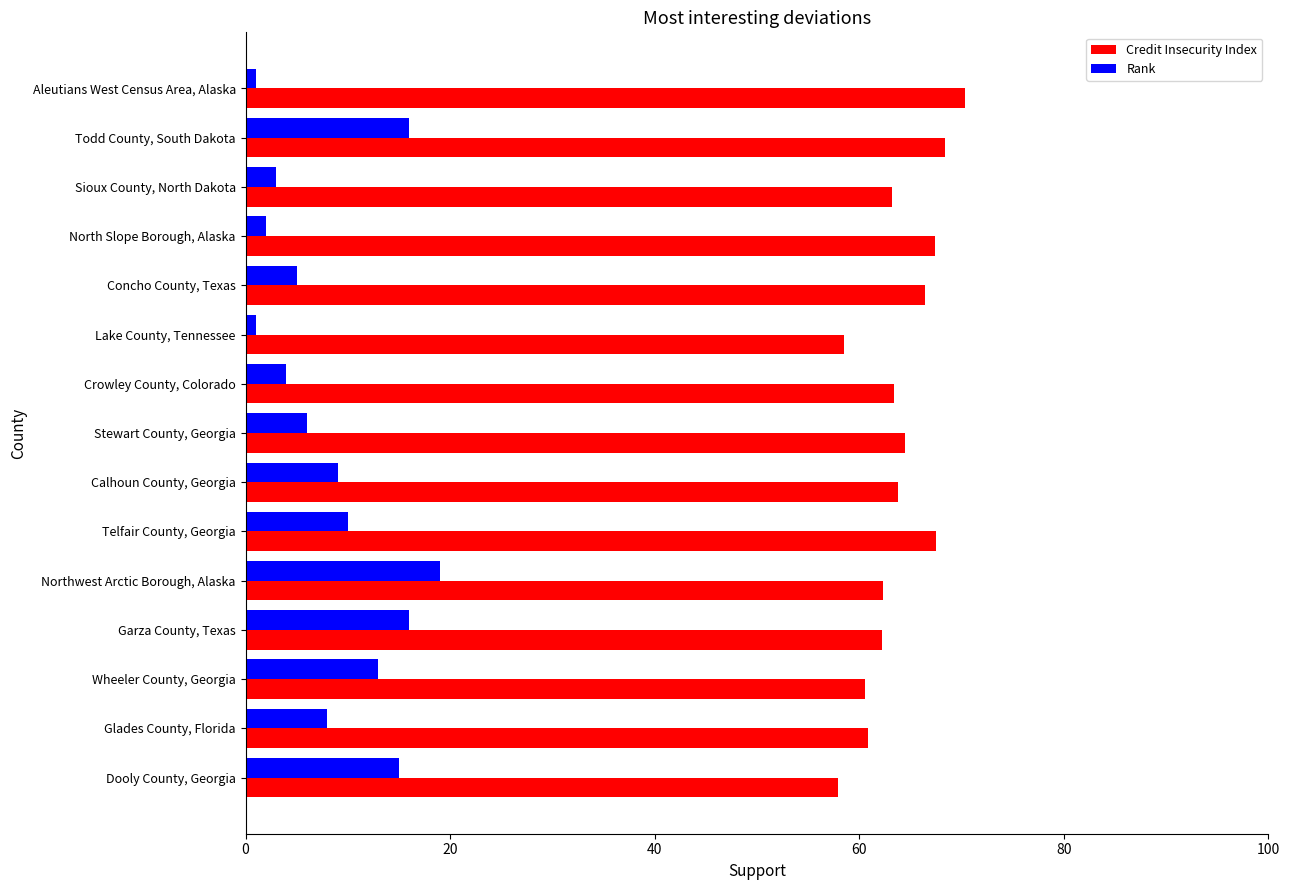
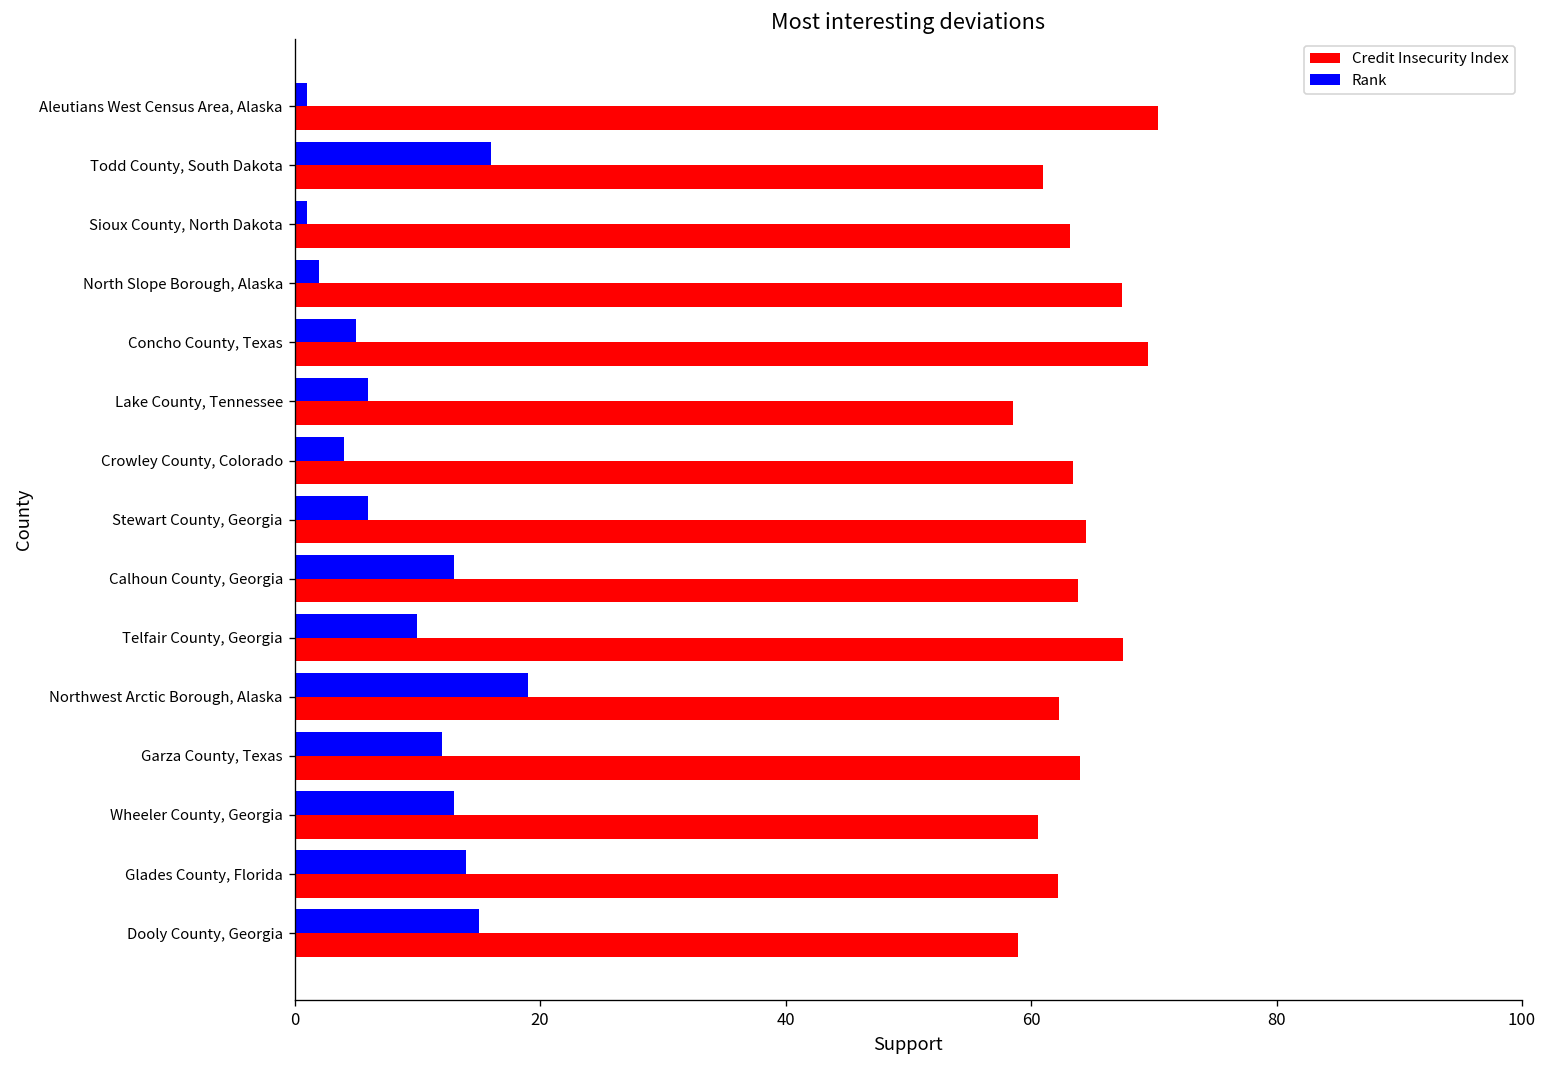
Credit Insecurity Index, Todd County, South Dakota: 68.4 -> 61.0
Rank, Sioux County, North Dakota: 3 -> 1
Credit Insecurity Index, Concho County, Texas: 66.4 -> 69.5
Rank, Lake County, Tennessee: 1 -> 6
Rank, Calhoun County, Georgia: 9 -> 13
Rank, Garza County, Texas: 16 -> 12
Credit Insecurity Index, Garza County, Texas: 62.2 -> 64.0
Rank, Glades County, Florida: 8 -> 14
Credit Insecurity Index, Glades County, Florida: 60.9 -> 62.2
Credit Insecurity Index, Dooly County, Georgia: 57.9 -> 58.9
